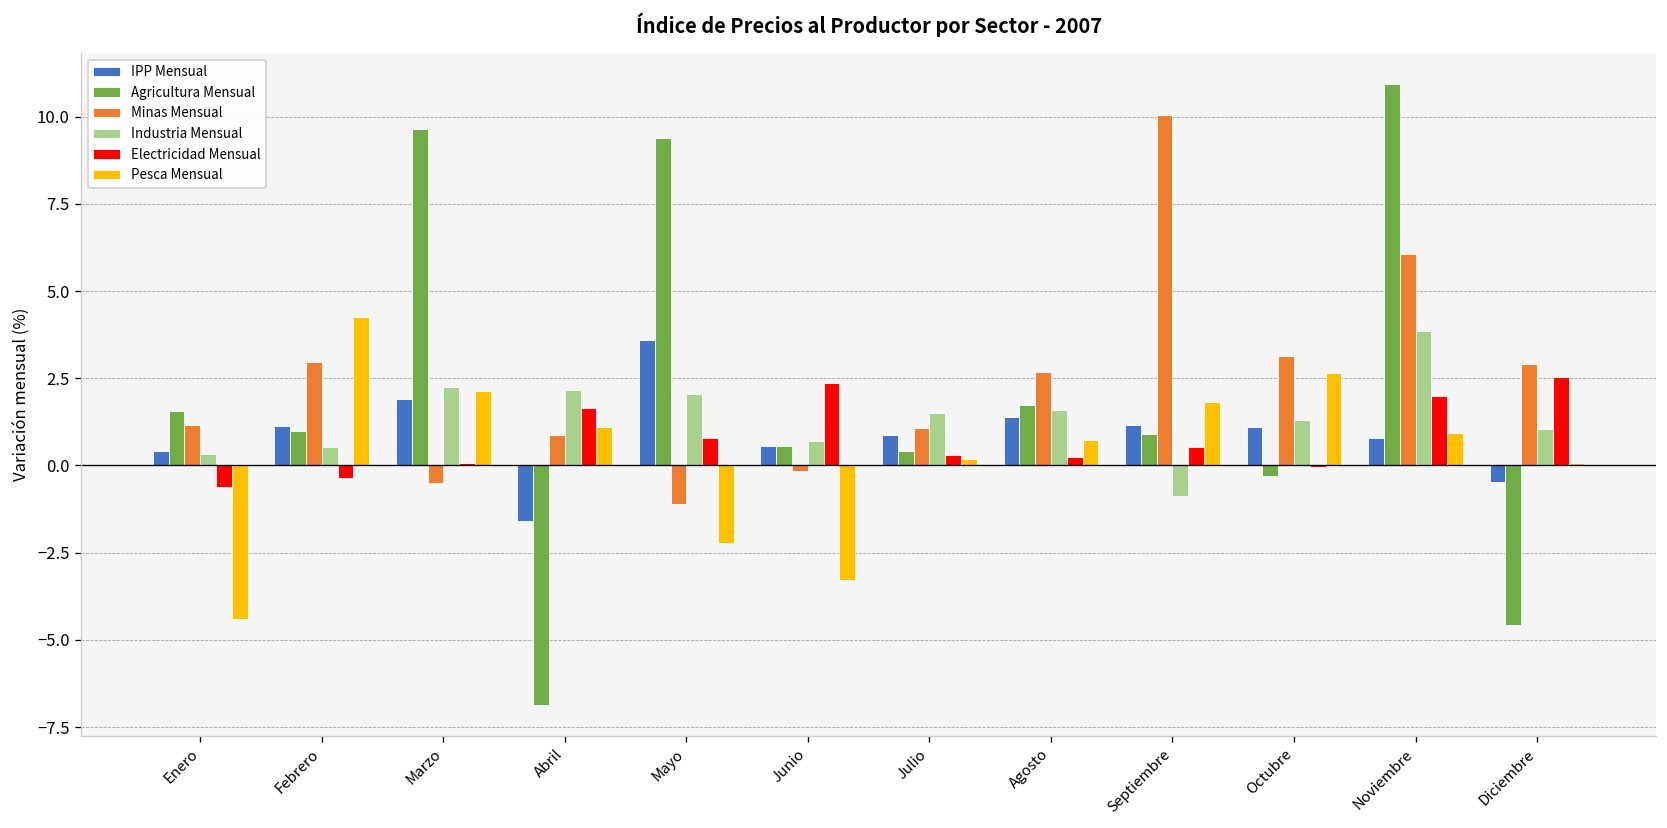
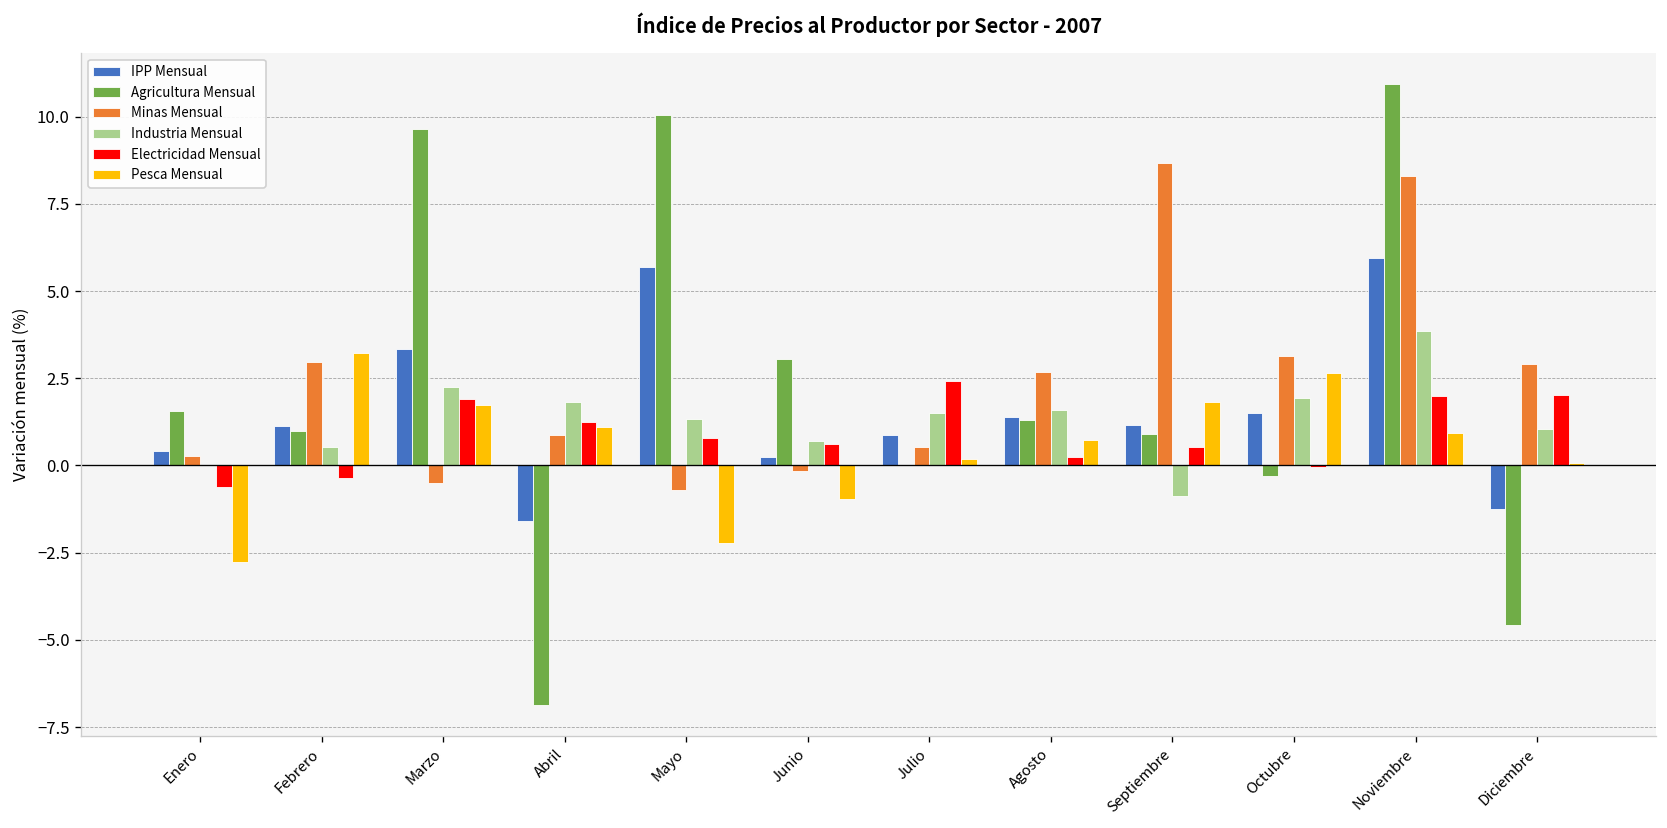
Minas Mensual, Enero: 1.2 -> 0.3
Industria Mensual, Enero: 0.3 -> 0.0
Pesca Mensual, Enero: -4.4 -> -2.8
Pesca Mensual, Febrero: 4.3 -> 3.2
IPP Mensual, Marzo: 1.9 -> 3.4
Electricidad Mensual, Marzo: 0.1 -> 1.9
Pesca Mensual, Marzo: 2.1 -> 1.7
Industria Mensual, Abril: 2.2 -> 1.8
Electricidad Mensual, Abril: 1.7 -> 1.2
IPP Mensual, Mayo: 3.6 -> 5.7
Agricultura Mensual, Mayo: 9.4 -> 10.0
Minas Mensual, Mayo: -1.1 -> -0.7
Industria Mensual, Mayo: 2.1 -> 1.3
IPP Mensual, Junio: 0.6 -> 0.2
Agricultura Mensual, Junio: 0.6 -> 3.1
Electricidad Mensual, Junio: 2.4 -> 0.6
Pesca Mensual, Junio: -3.3 -> -1.0
Agricultura Mensual, Julio: 0.4 -> 0.0
Minas Mensual, Julio: 1.1 -> 0.5
Electricidad Mensual, Julio: 0.3 -> 2.4
Agricultura Mensual, Agosto: 1.7 -> 1.3
Minas Mensual, Septiembre: 10.0 -> 8.7
IPP Mensual, Octubre: 1.1 -> 1.5
Industria Mensual, Octubre: 1.3 -> 1.9
IPP Mensual, Noviembre: 0.8 -> 6.0
Minas Mensual, Noviembre: 6.1 -> 8.3
IPP Mensual, Diciembre: -0.5 -> -1.3
Electricidad Mensual, Diciembre: 2.5 -> 2.0
